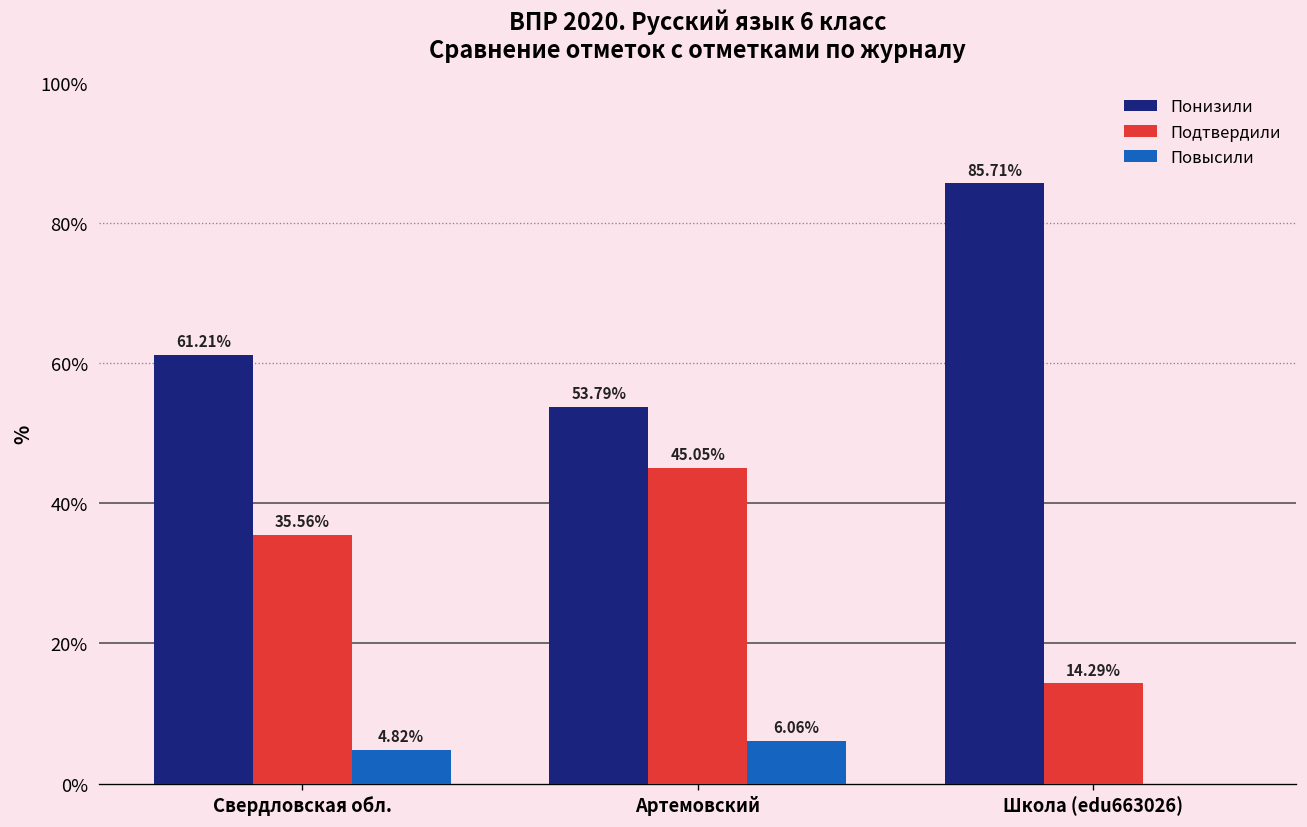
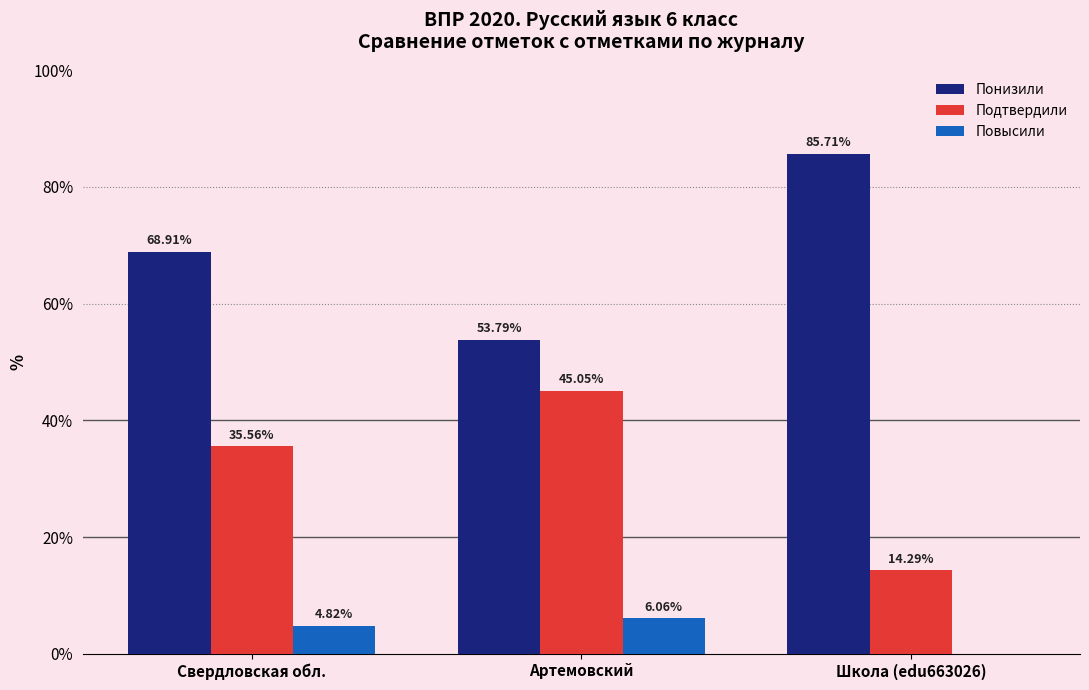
Понизили, Свердловская обл.: 61.21% -> 68.91%
